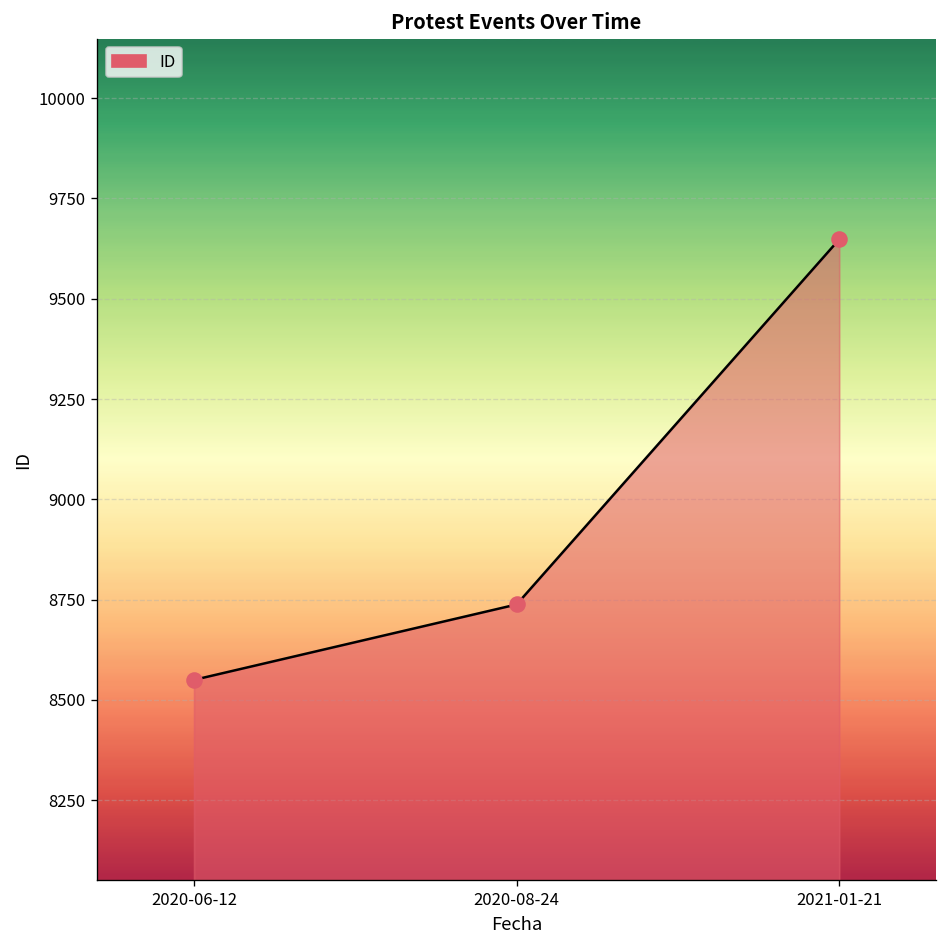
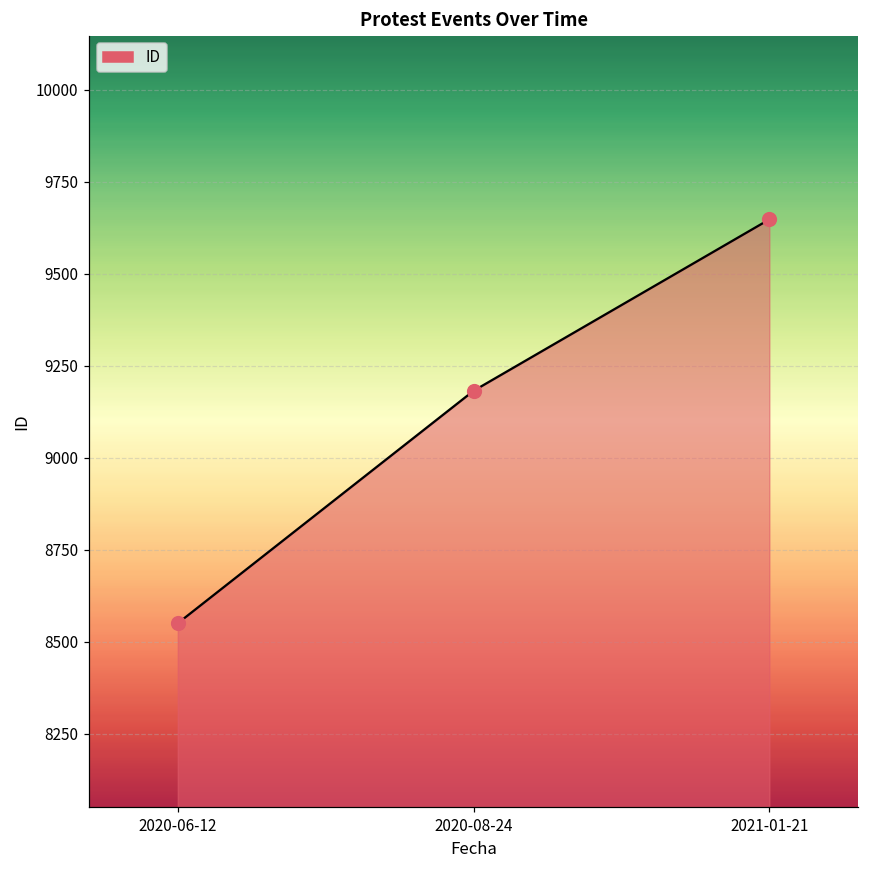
2020-08-24: 8740 -> 9180
